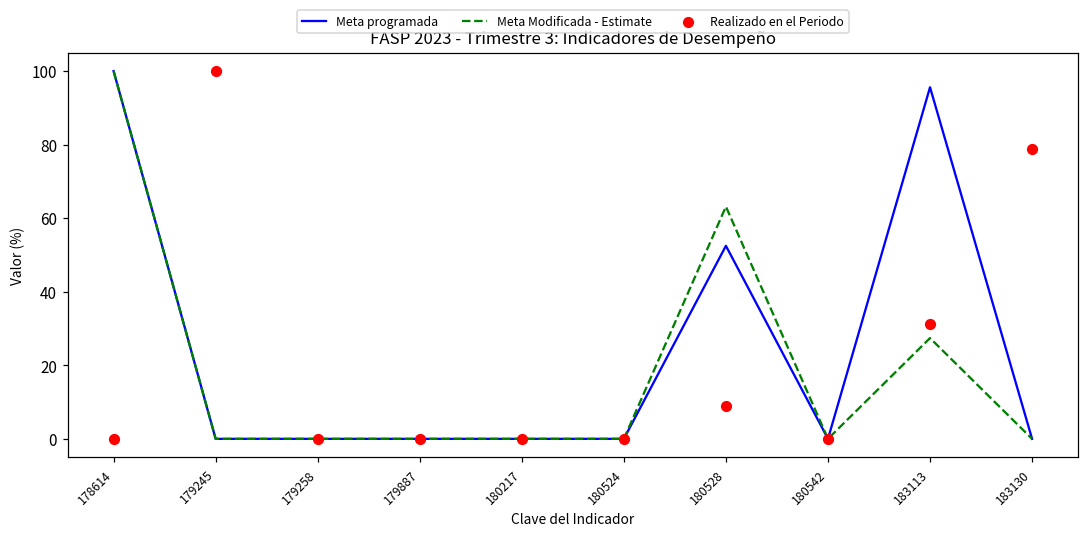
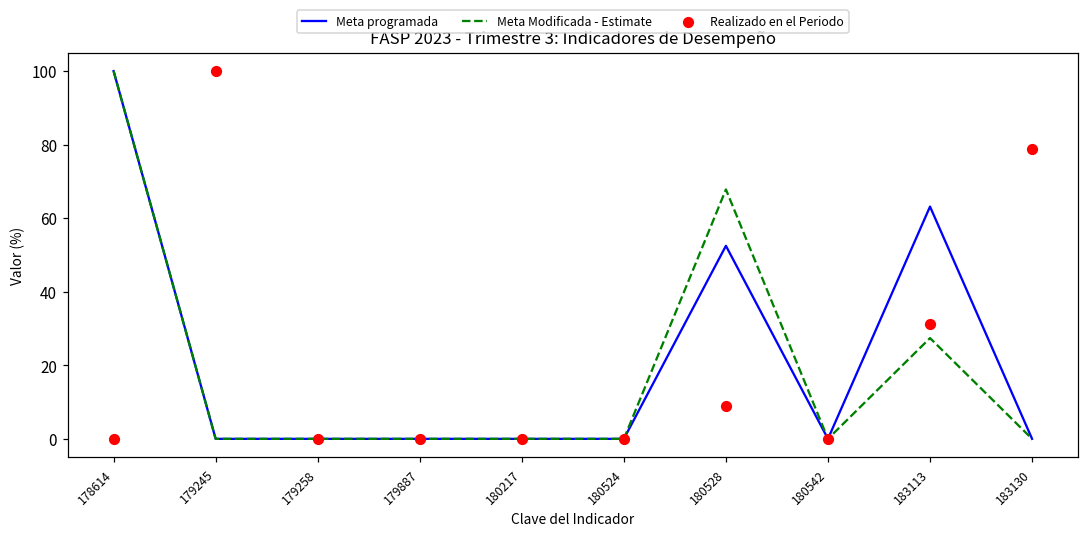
Meta Modificada - Estimate, 180528: 63 -> 68
Meta programada, 183113: 96 -> 63
